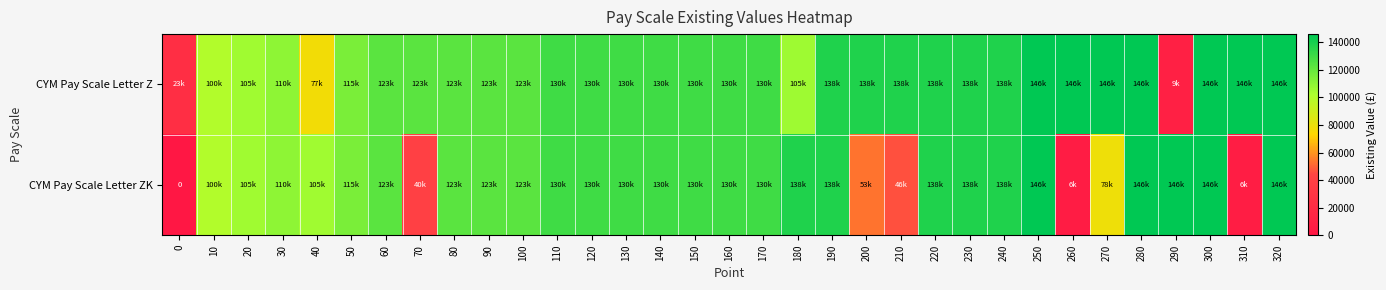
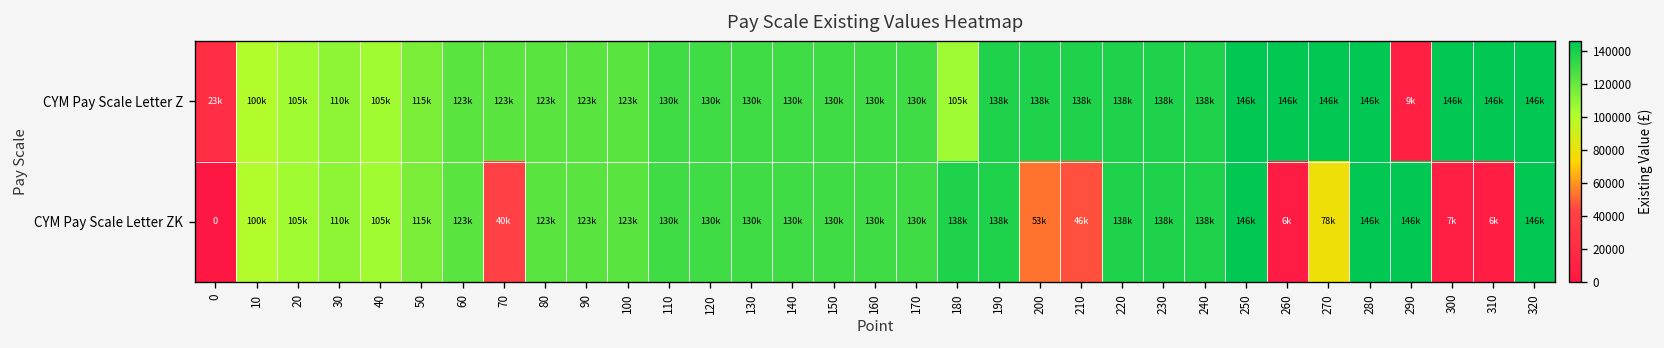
CYM Pay Scale Letter Z, 40: 77k -> 105k
CYM Pay Scale Letter ZK, 300: 146k -> 7k
